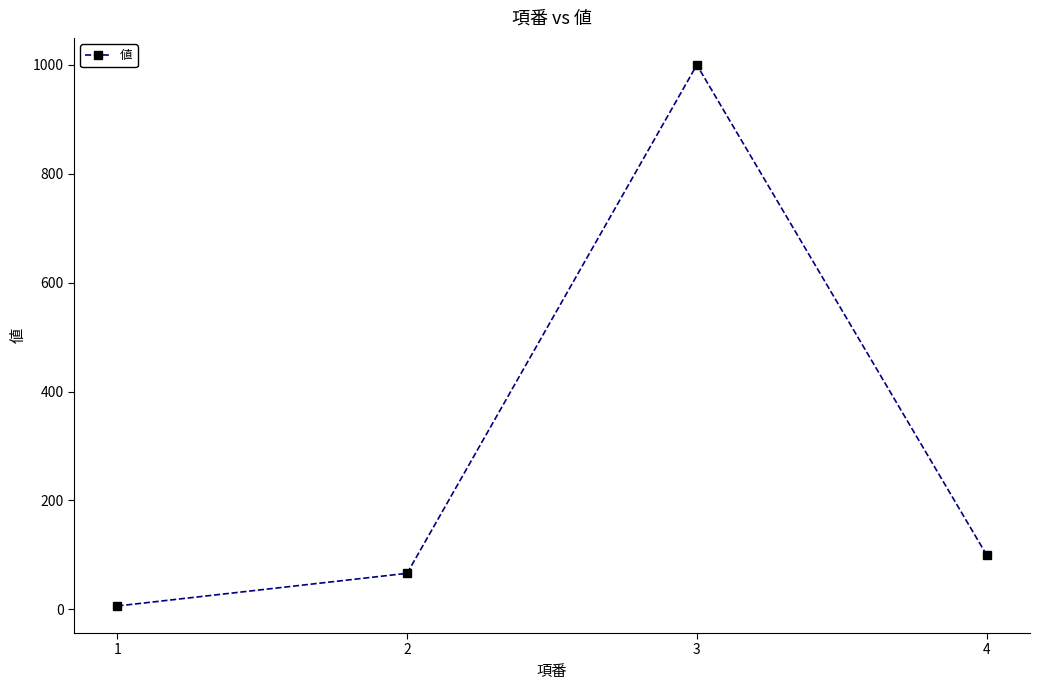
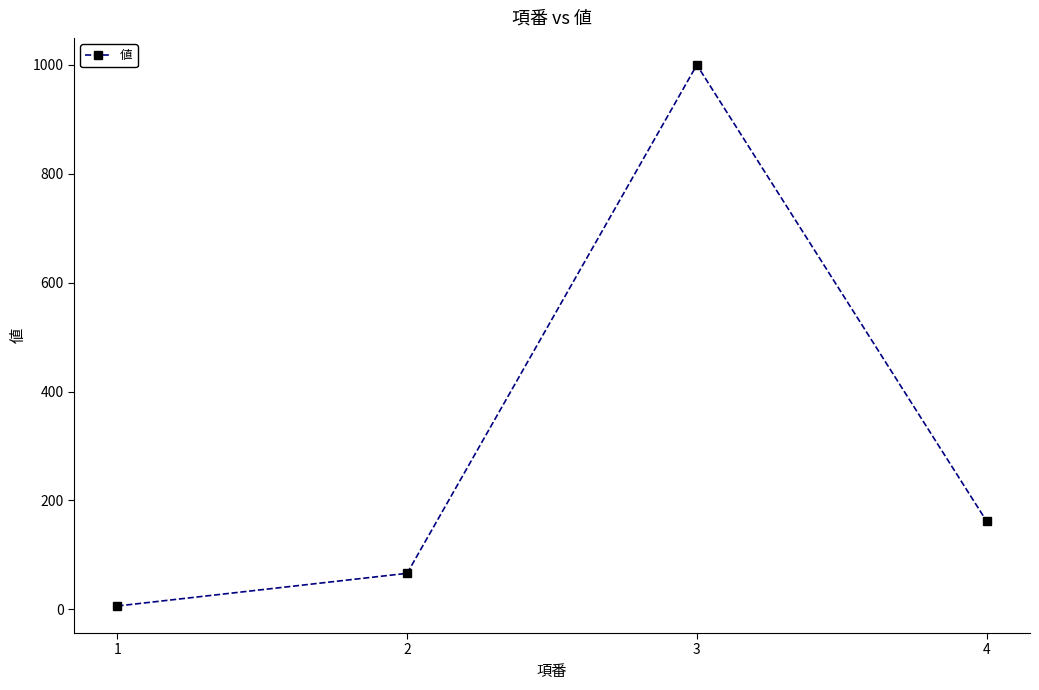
4: 100 -> 160
